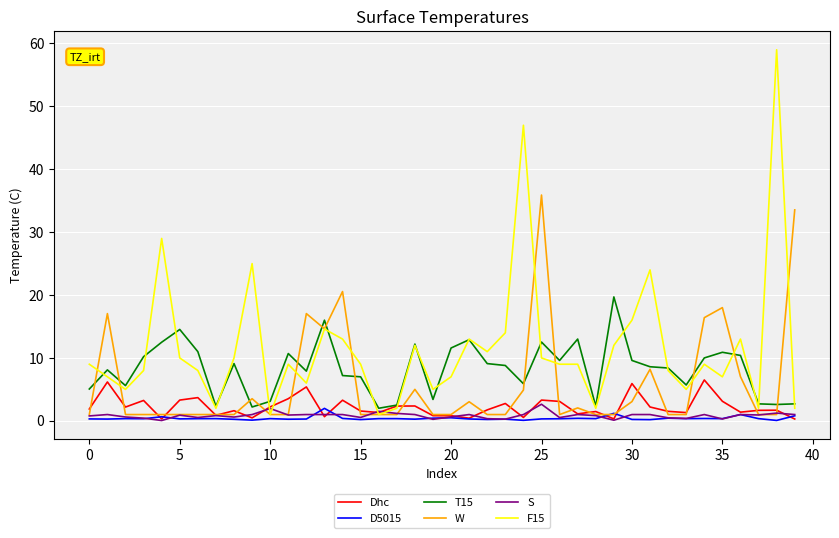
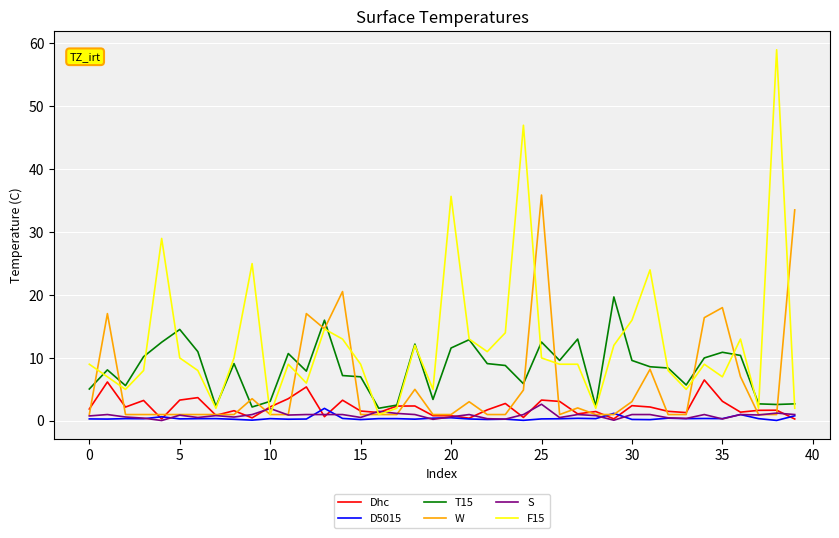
F15, 20: 7 -> 36
Dhc, 30: 6 -> 2
